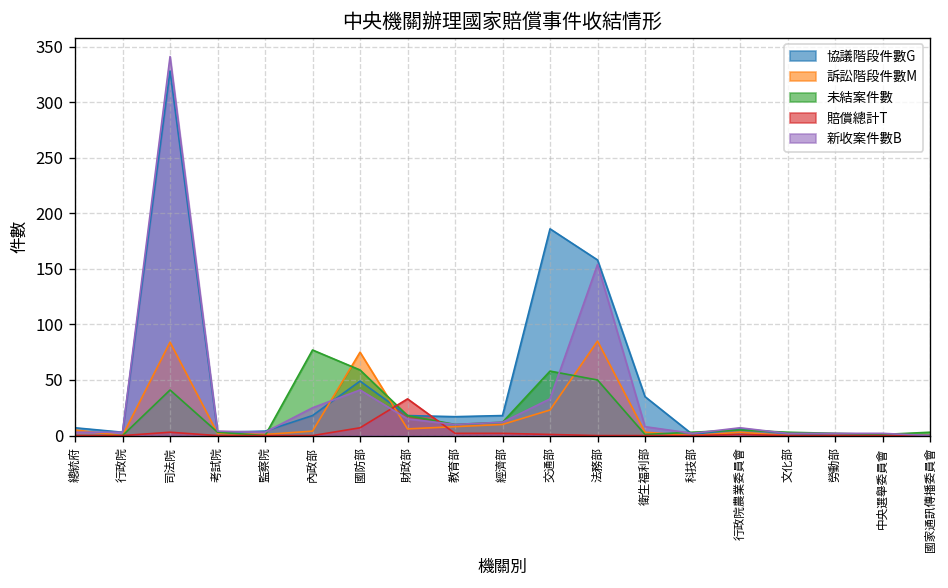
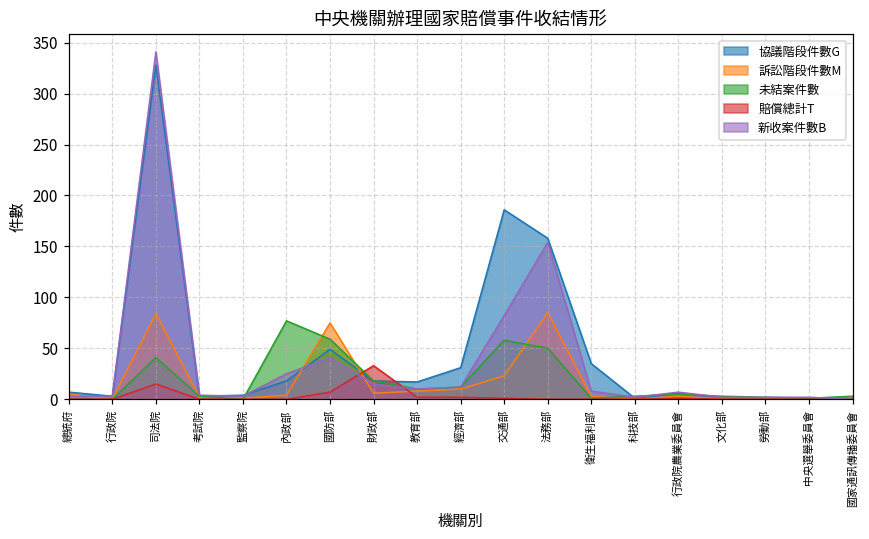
賠償總計T, 司法院: 0 -> 20
協議階段件數G, 經濟部: 20 -> 30
新收案件數B, 交通部: 30 -> 80
